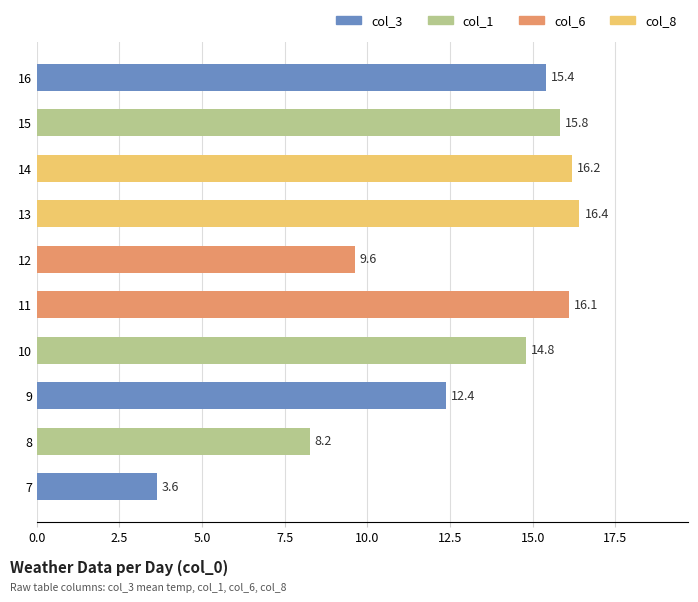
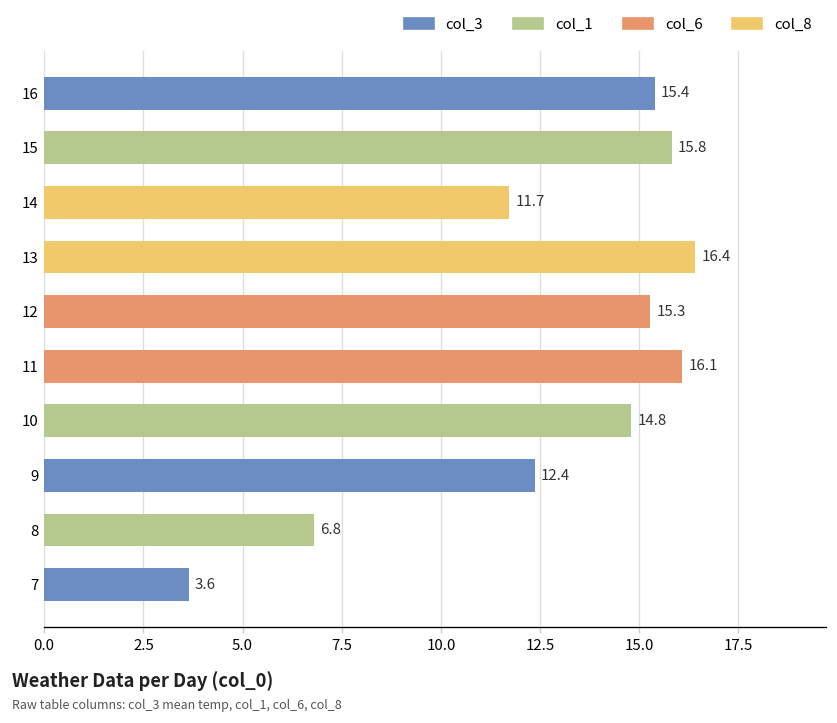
14: 16.2 -> 11.7
12: 9.6 -> 15.3
8: 8.2 -> 6.8
